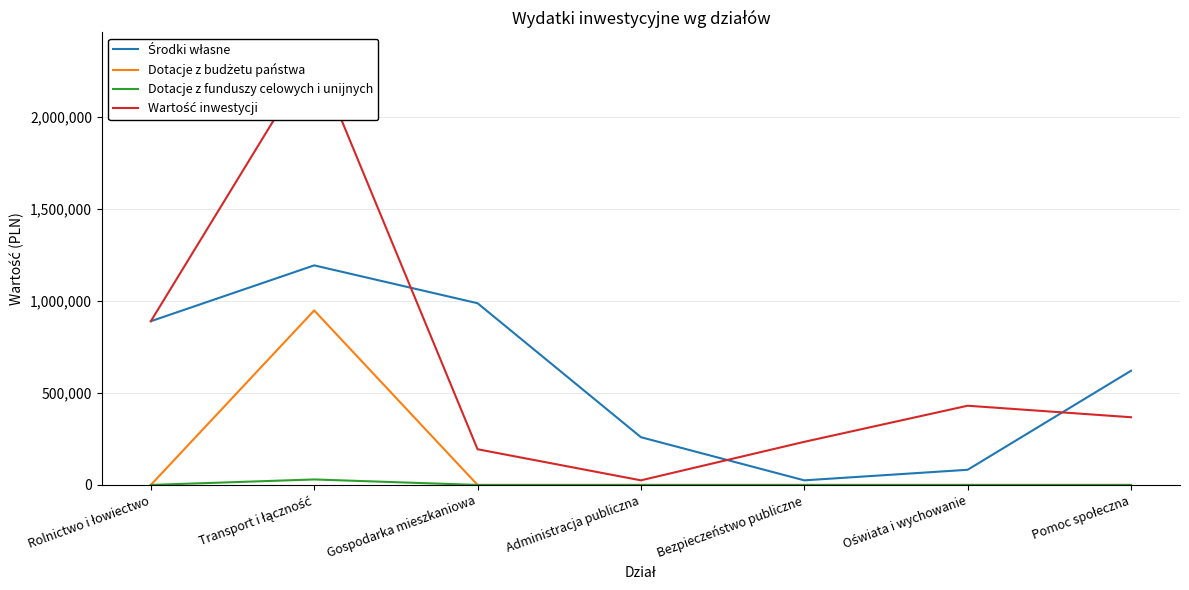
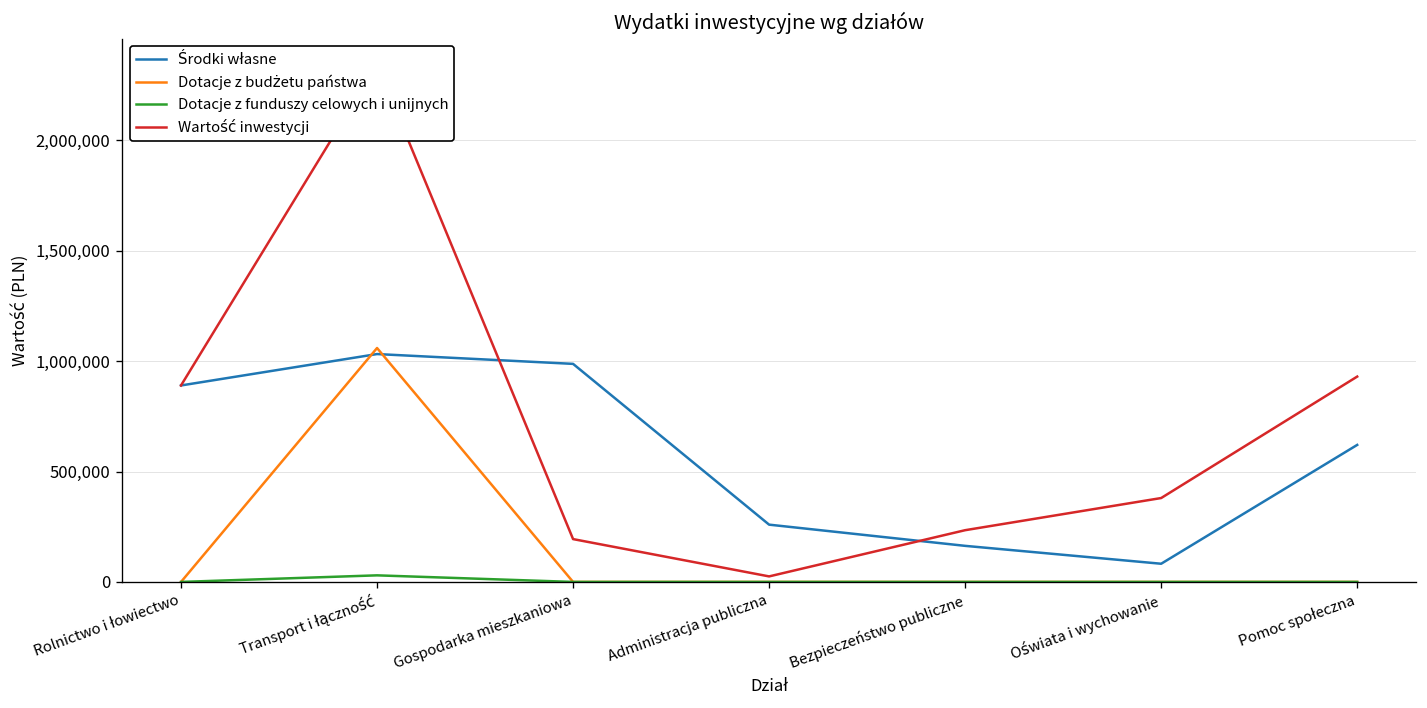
Środki własne, Transport i łączność: 1,190,000 -> 1,030,000
Dotacje z budżetu państwa, Transport i łączność: 950,000 -> 1,060,000
Środki własne, Bezpieczeństwo publiczne: 30,000 -> 160,000
Wartość inwestycji, Oświata i wychowanie: 430,000 -> 380,000
Wartość inwestycji, Pomoc społeczna: 370,000 -> 930,000
